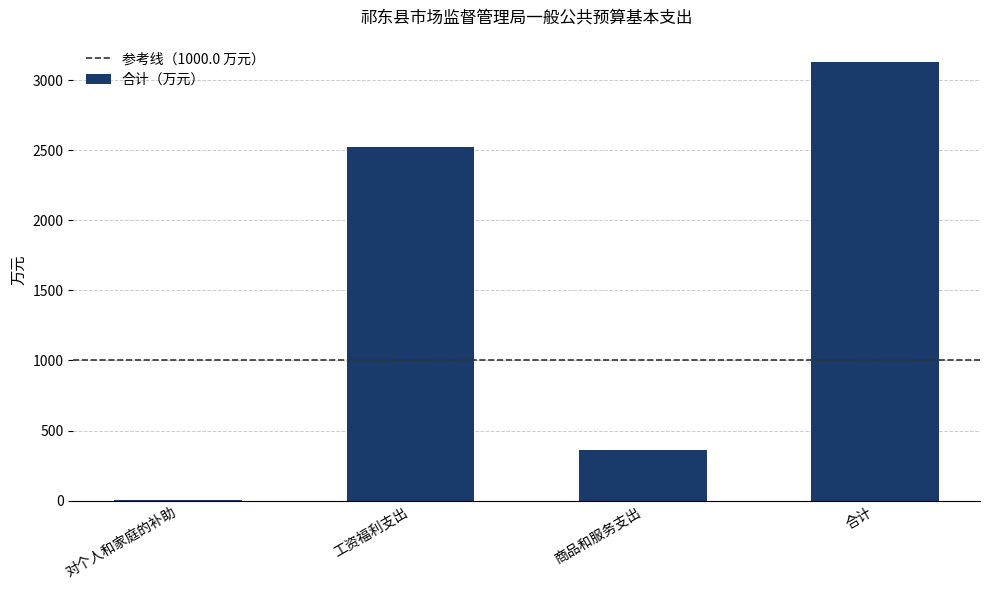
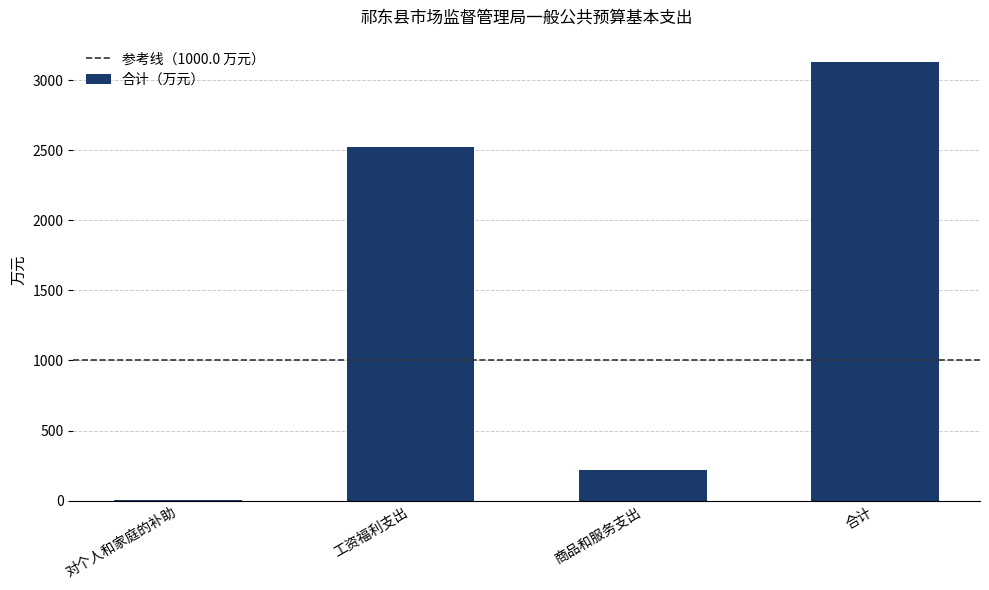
商品和服务支出: 360 -> 220
